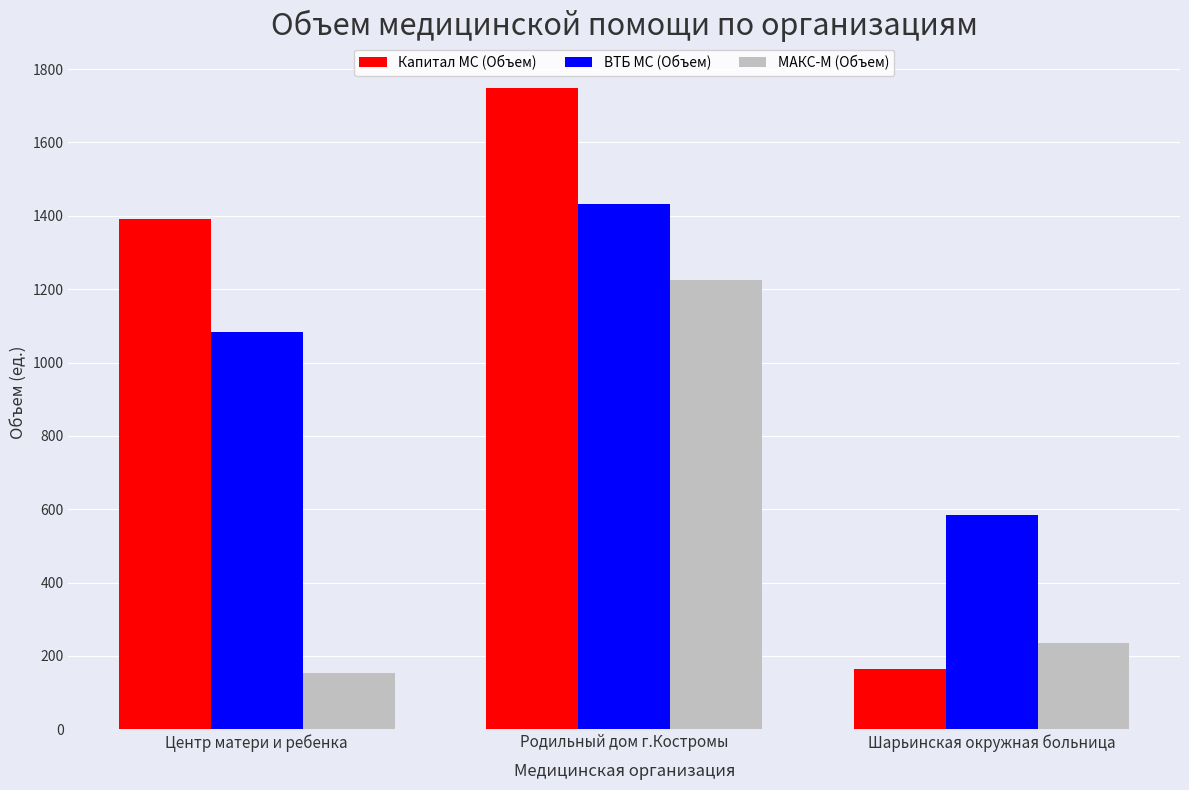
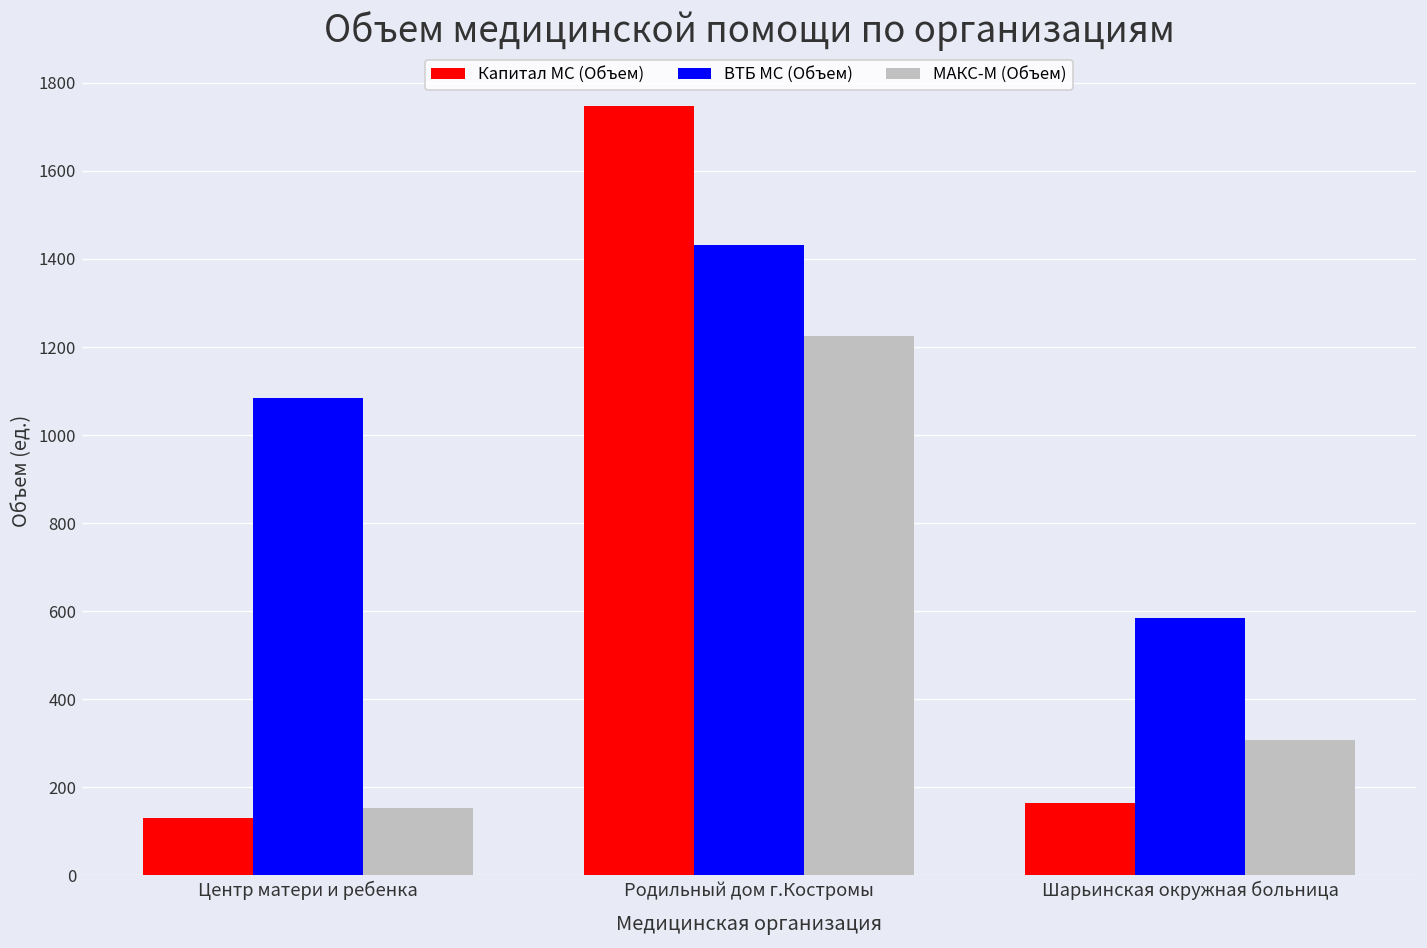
Капитал МС (Объем), Центр матери и ребенка: 1390 -> 130
МАКС-М (Объем), Шарьинская окружная больница: 230 -> 310
